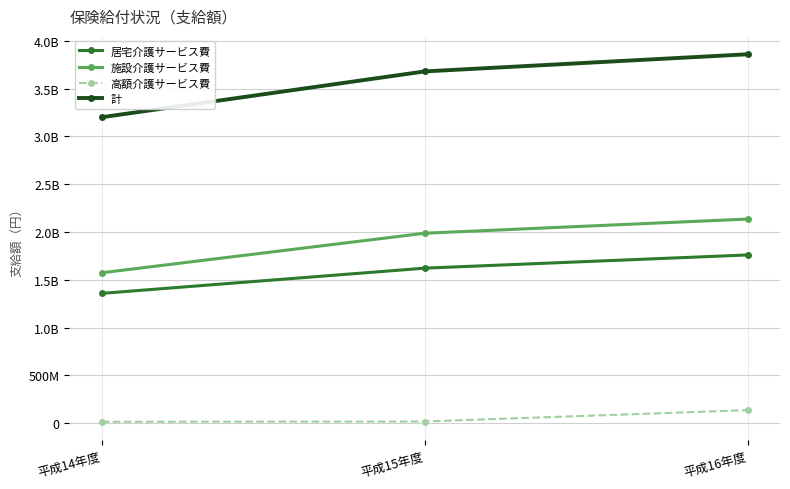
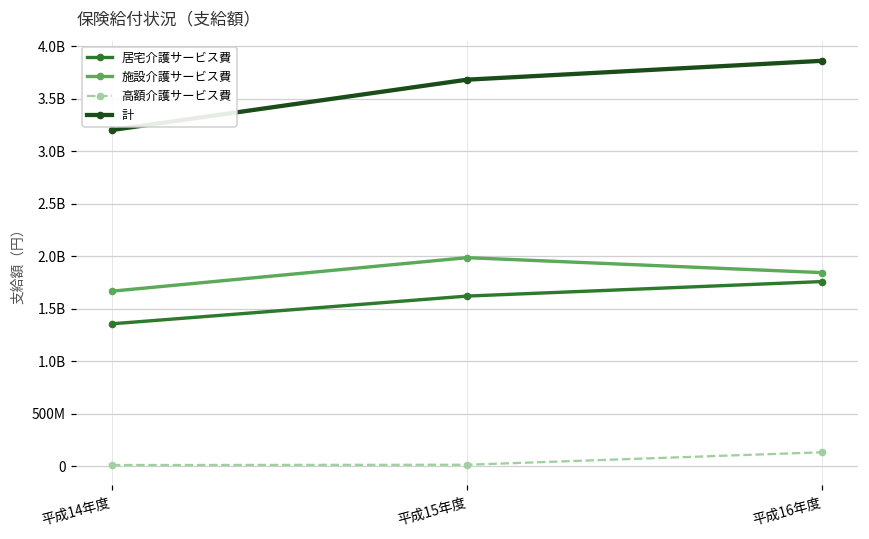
施設介護サービス費, 平成14年度: 1600000000 -> 1700000000
施設介護サービス費, 平成16年度: 2100000000 -> 1800000000
